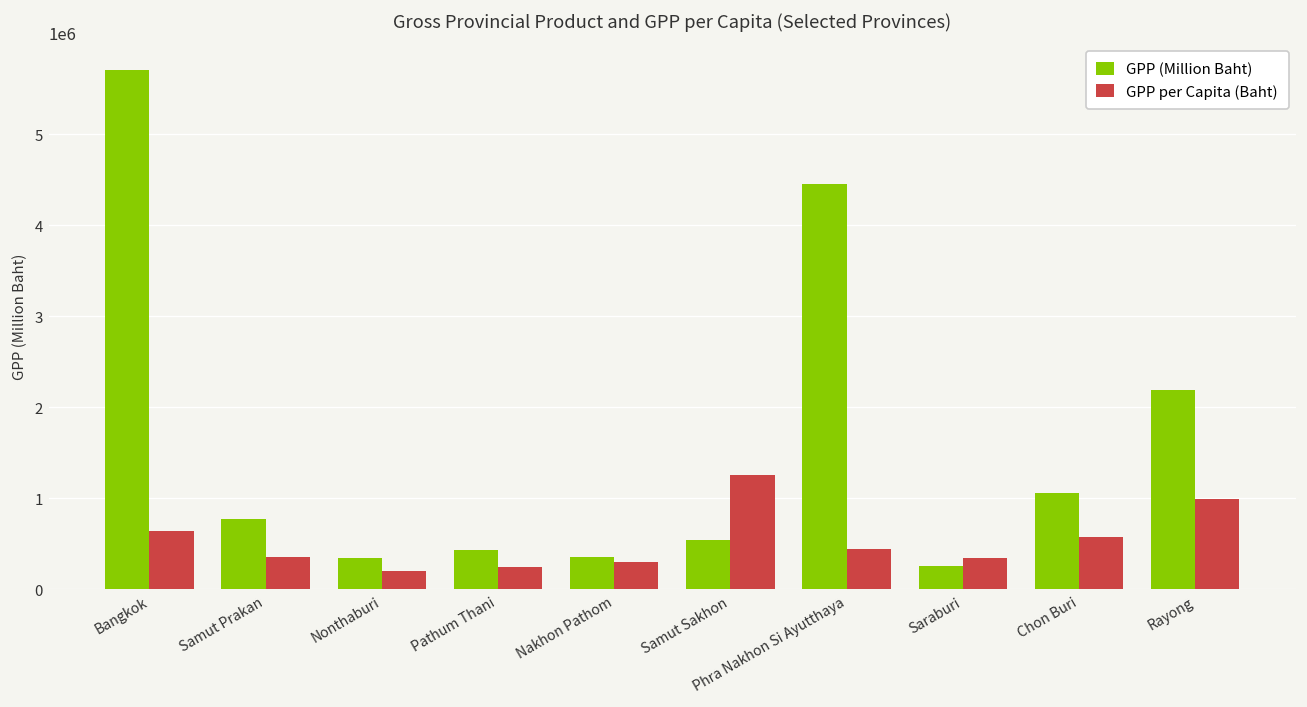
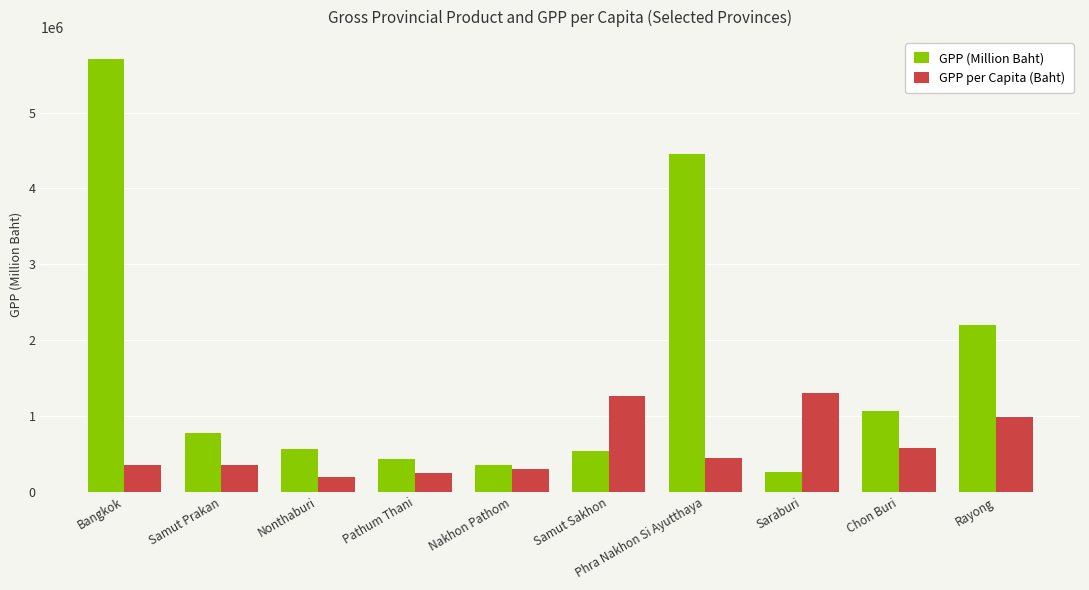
GPP per Capita (Baht), Bangkok: 600000 -> 300000
GPP (Million Baht), Nonthaburi: 300000 -> 600000
GPP per Capita (Baht), Saraburi: 300000 -> 1300000
